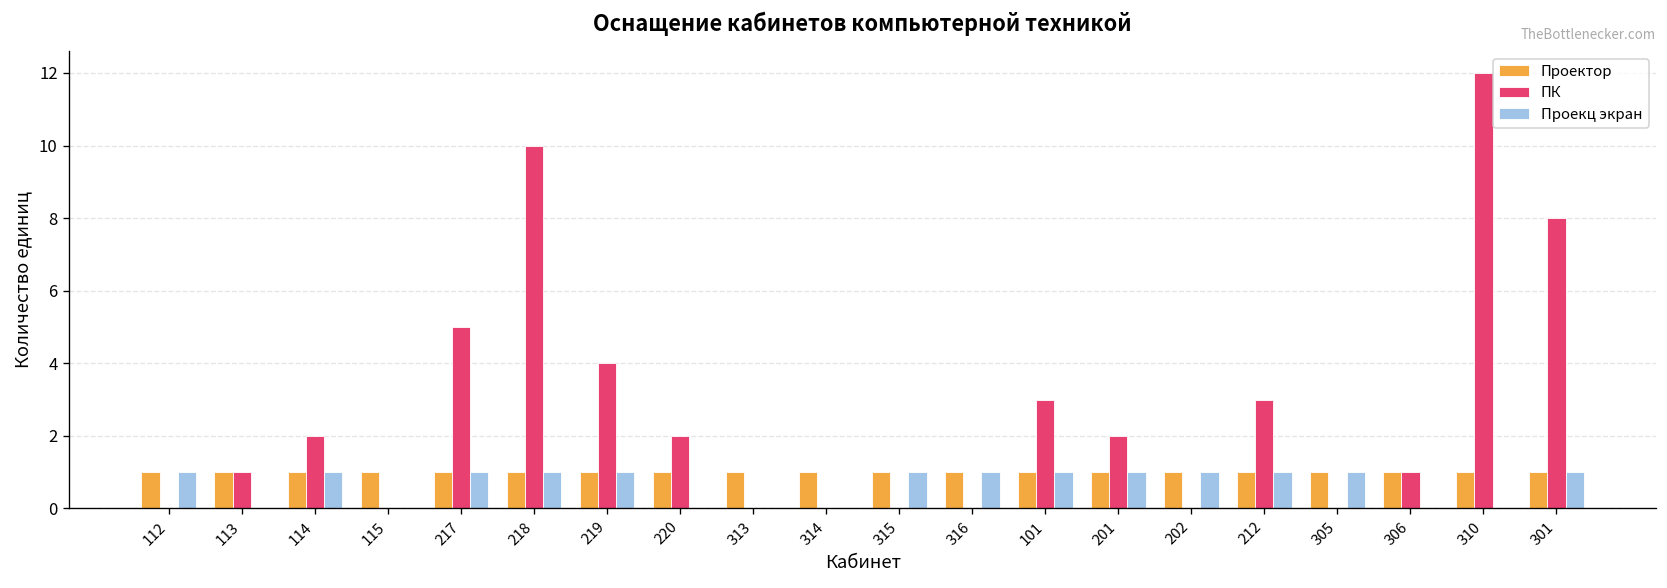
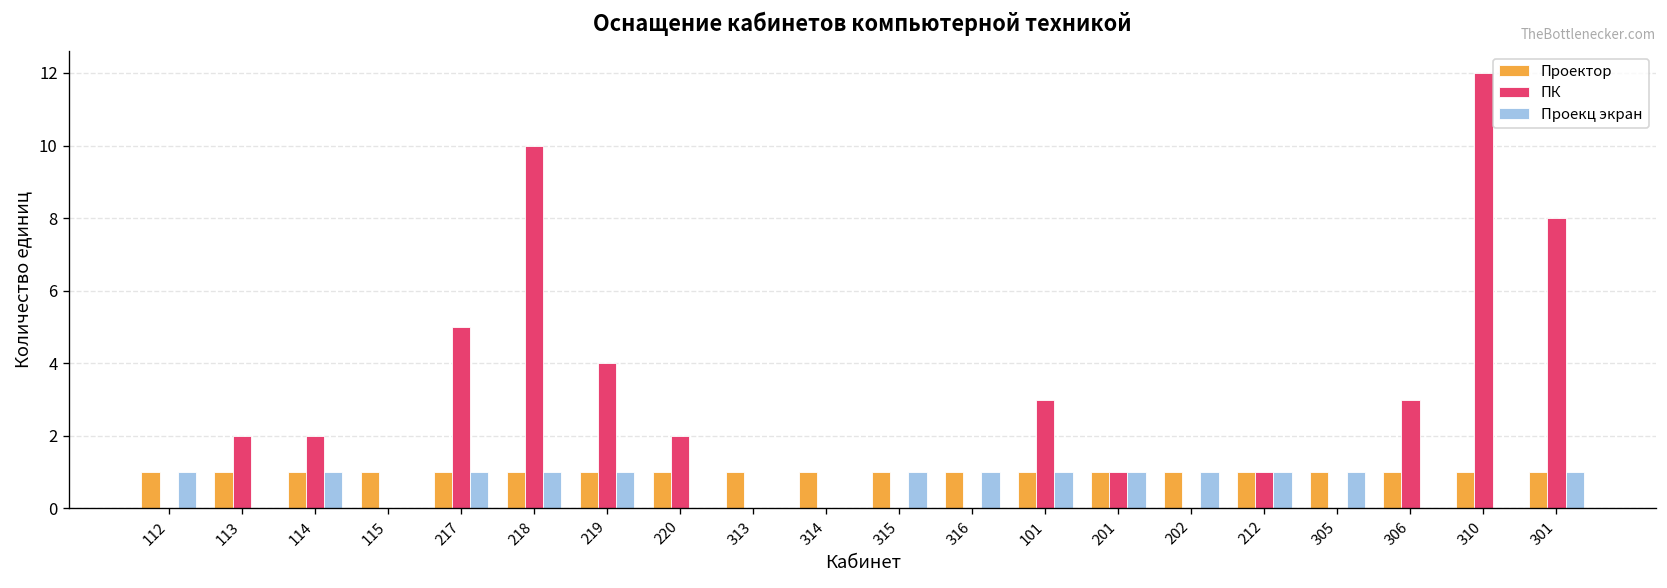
ПК, 113: 1 -> 2
ПК, 201: 2 -> 1
ПК, 212: 3 -> 1
ПК, 306: 1 -> 3
